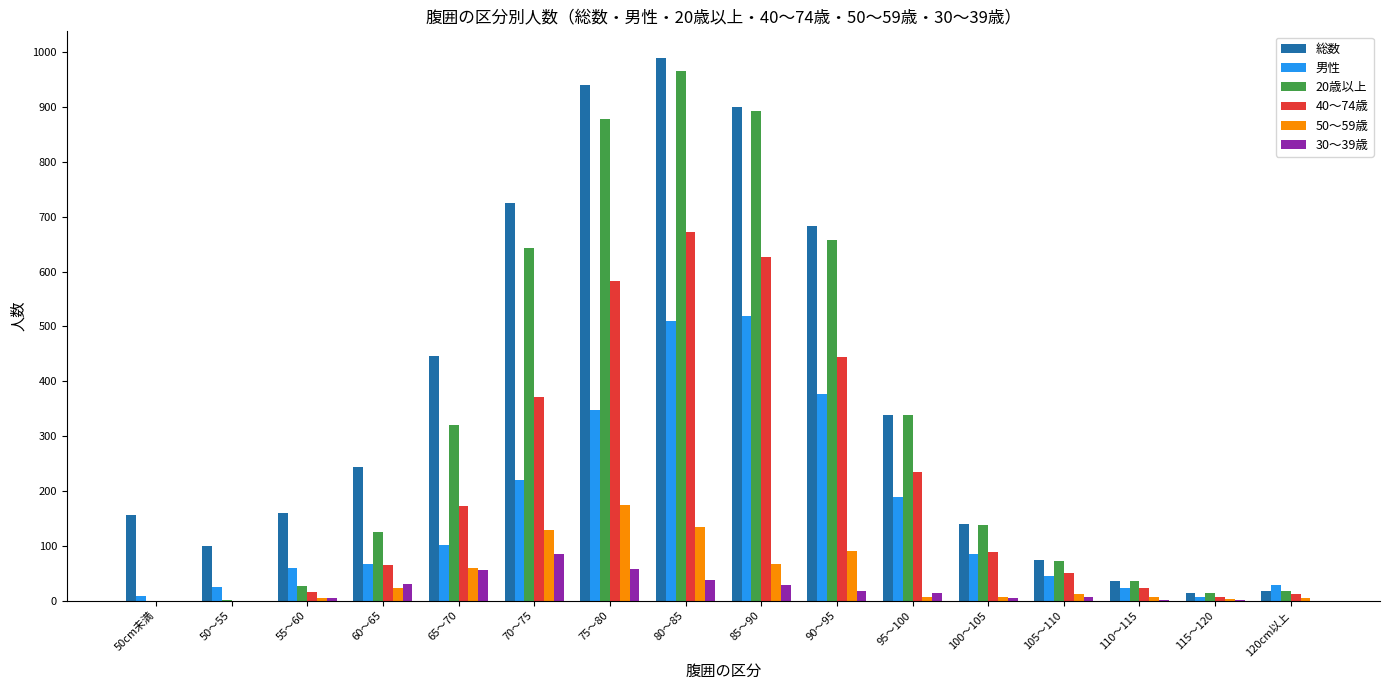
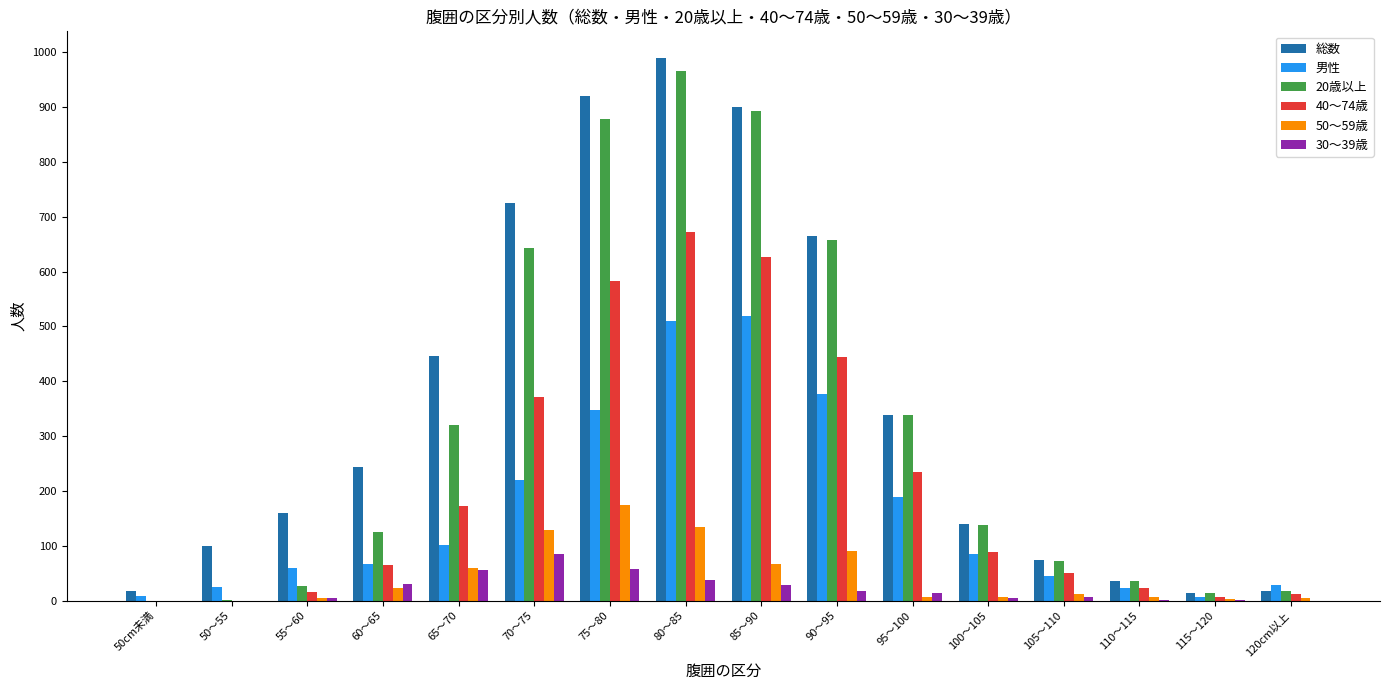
総数, 50cm未満: 160 -> 20
総数, 75～80: 940 -> 920
総数, 90～95: 680 -> 670
